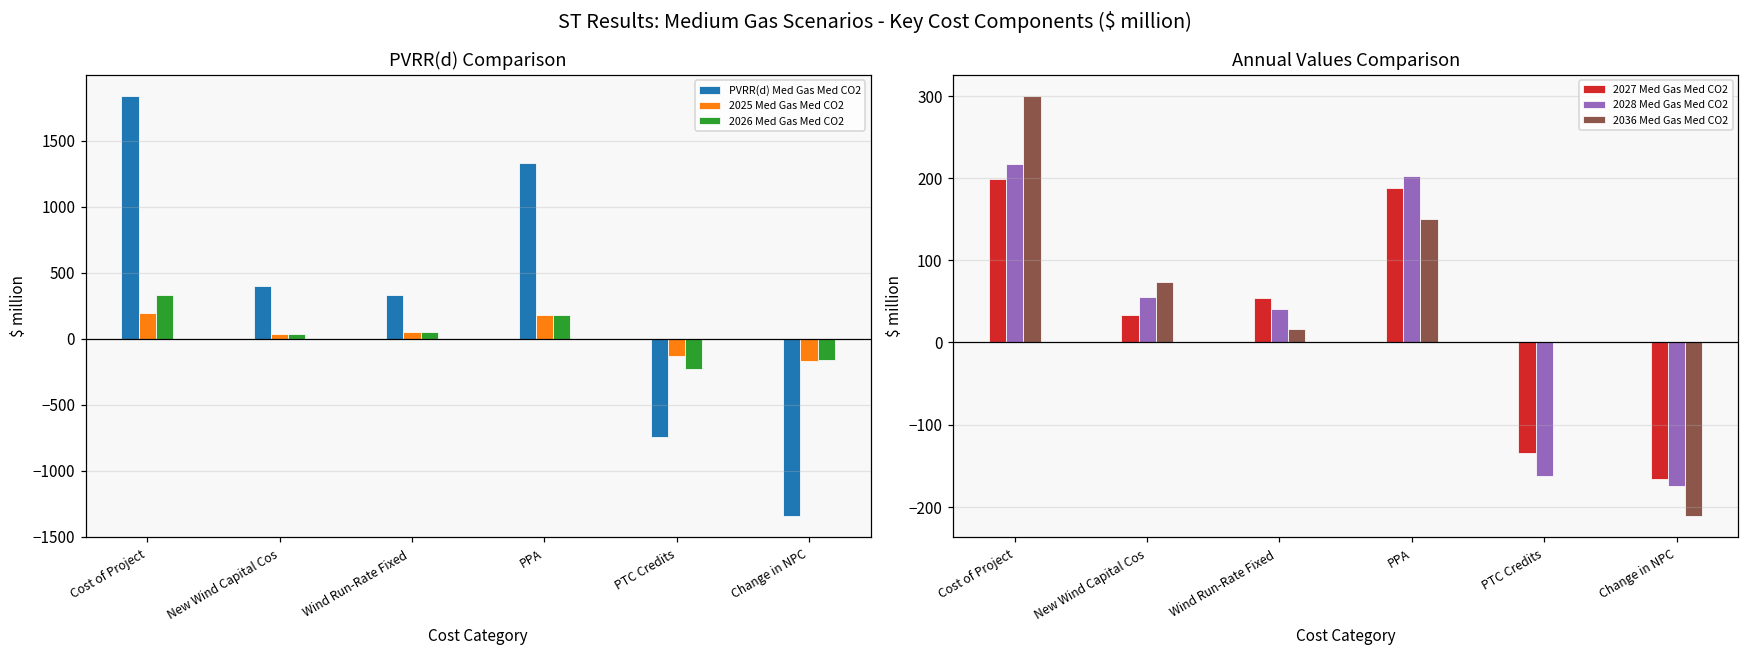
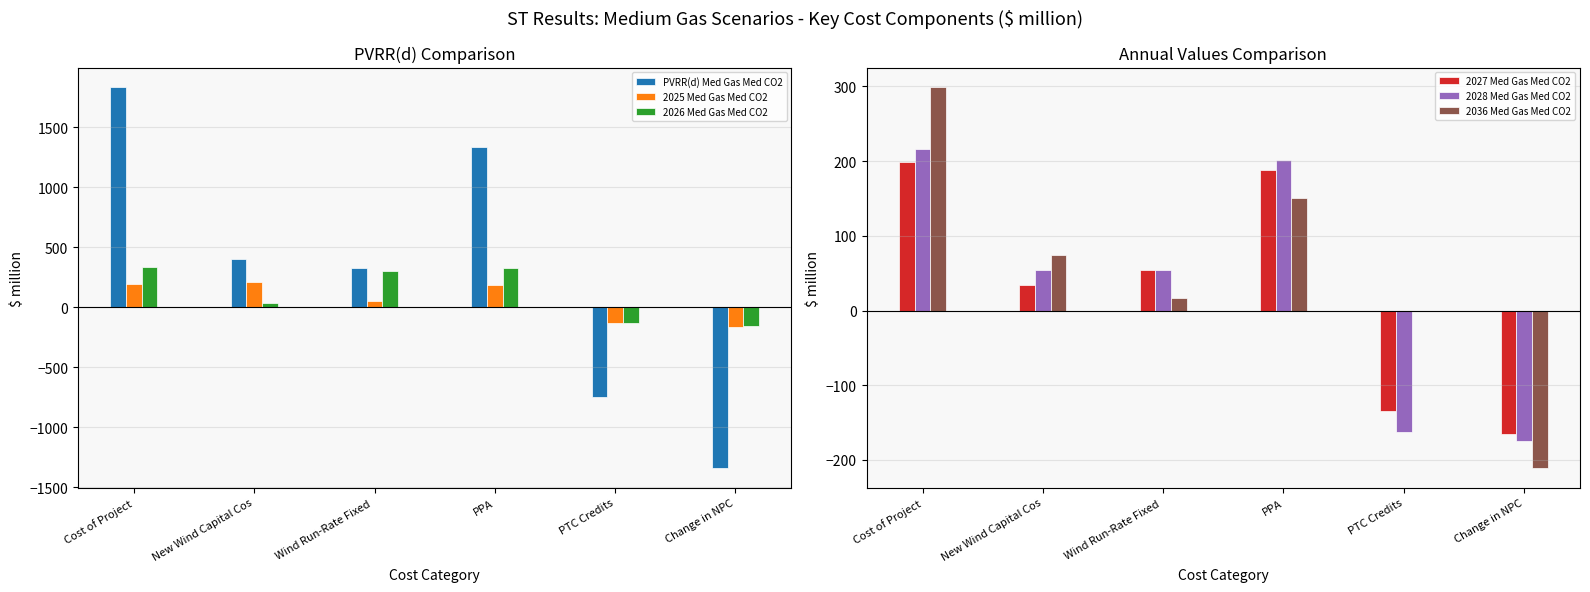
PVRR(d) Comparison, 2025 Med Gas Med CO2, New Wind Capital Cos: 30 -> 210
PVRR(d) Comparison, 2026 Med Gas Med CO2, Wind Run-Rate Fixed: 50 -> 300
PVRR(d) Comparison, 2026 Med Gas Med CO2, PPA: 180 -> 330
PVRR(d) Comparison, 2026 Med Gas Med CO2, PTC Credits: -230 -> -130
Annual Values Comparison, 2028 Med Gas Med CO2, Wind Run-Rate Fixed: 40 -> 50
